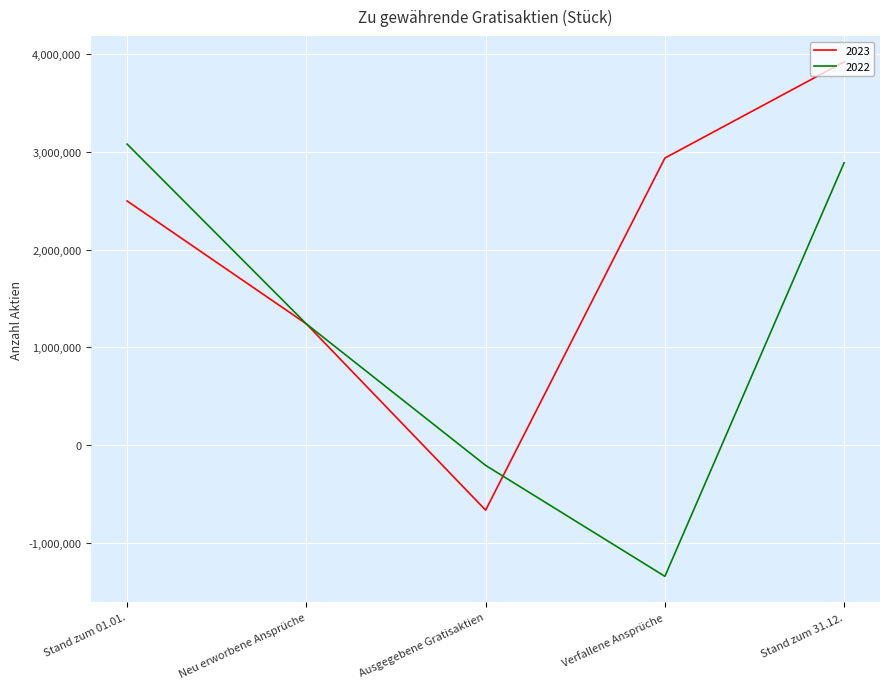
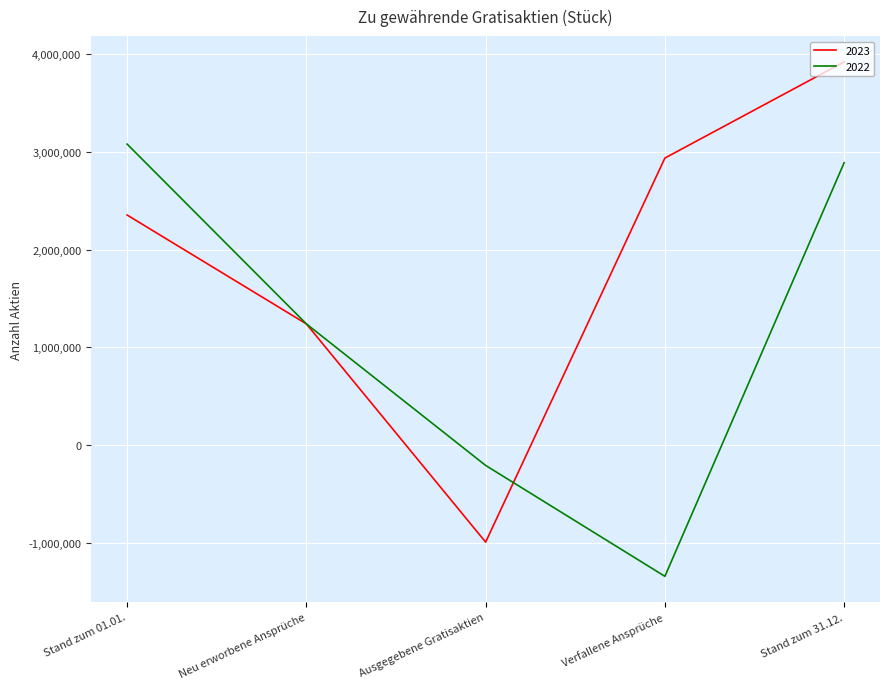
2023, Stand zum 01.01.: 2,500,000 -> 2,400,000
2023, Ausgegebene Gratisaktien: -700,000 -> -1,000,000
